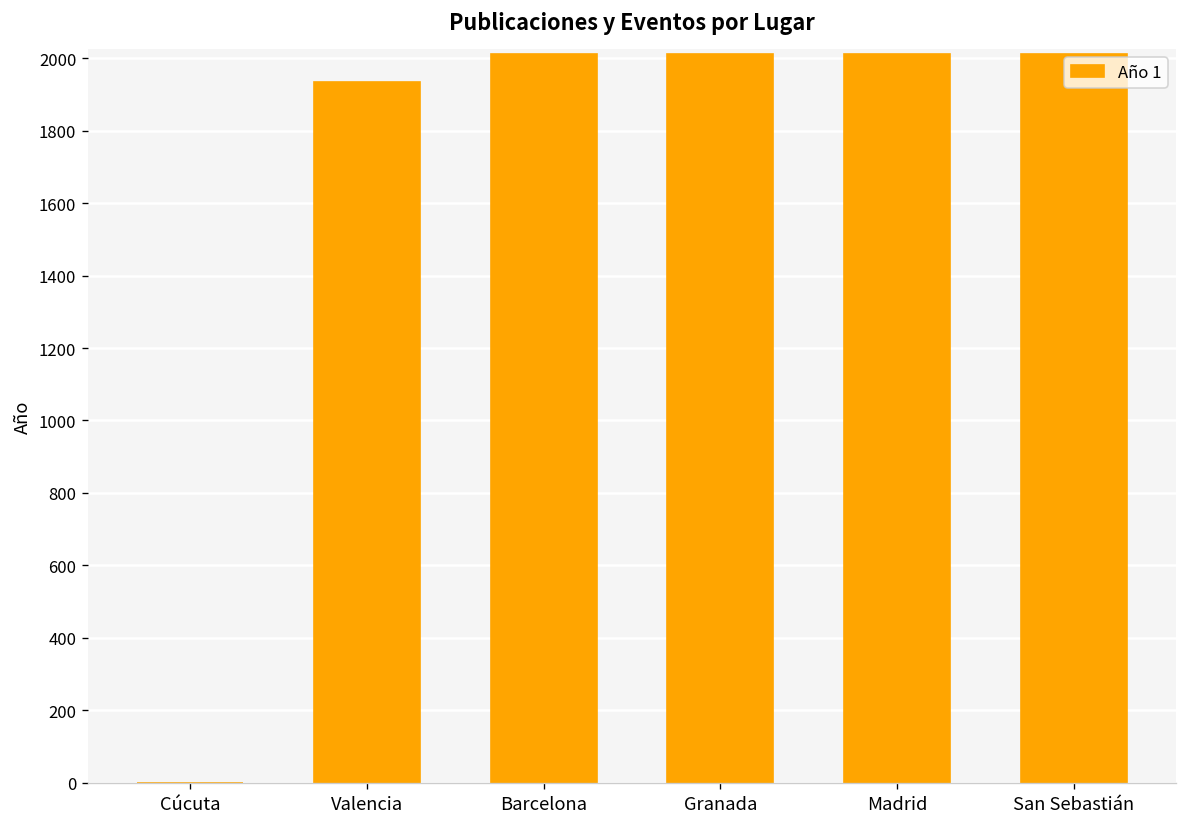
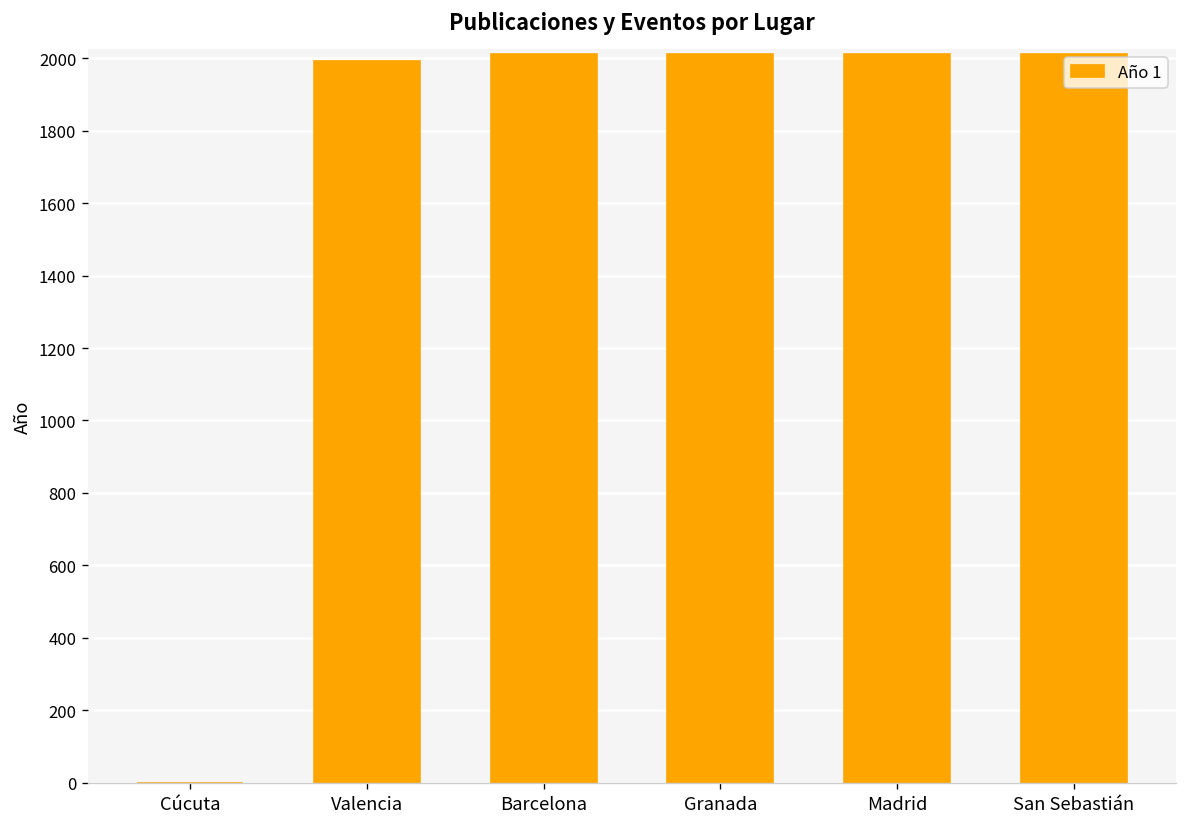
Valencia: 1930 -> 1990
